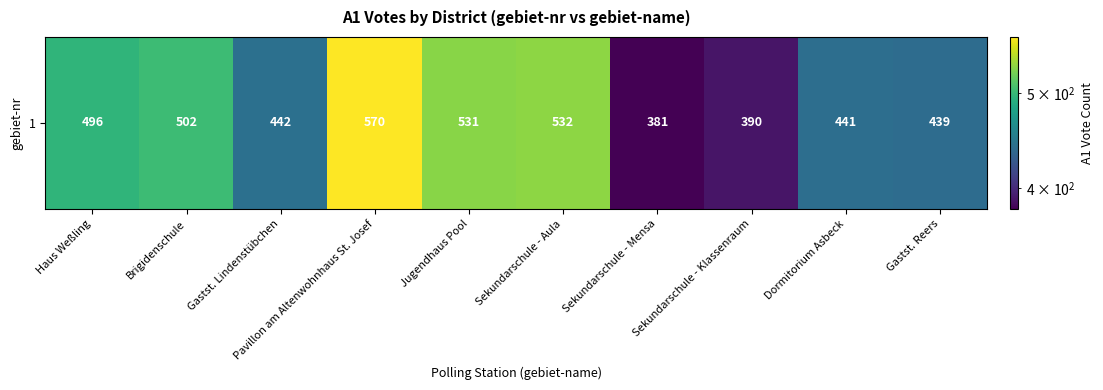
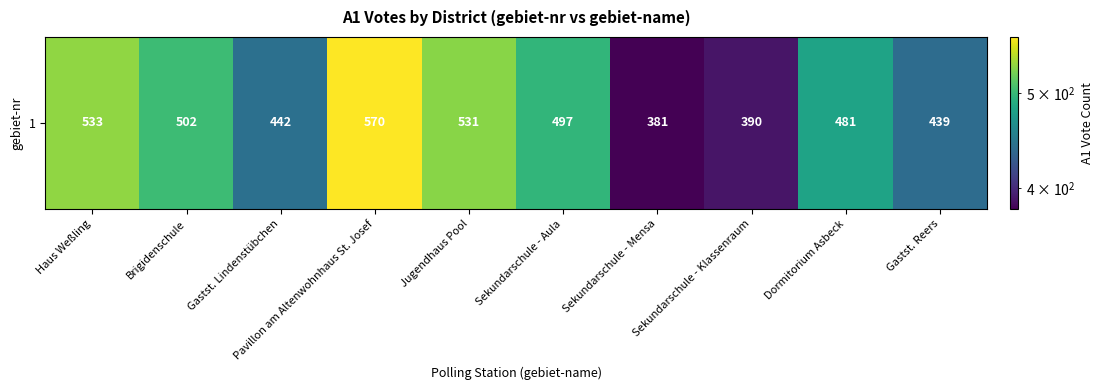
1, Haus Weßling: 496 -> 533
1, Sekundarschule - Aula: 532 -> 497
1, Dormitorium Asbeck: 441 -> 481
